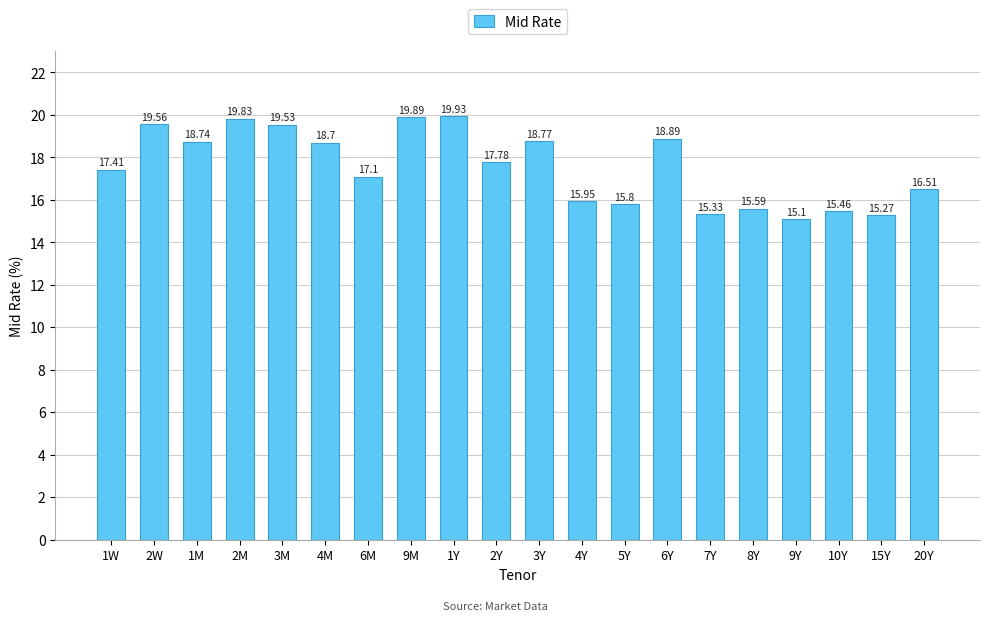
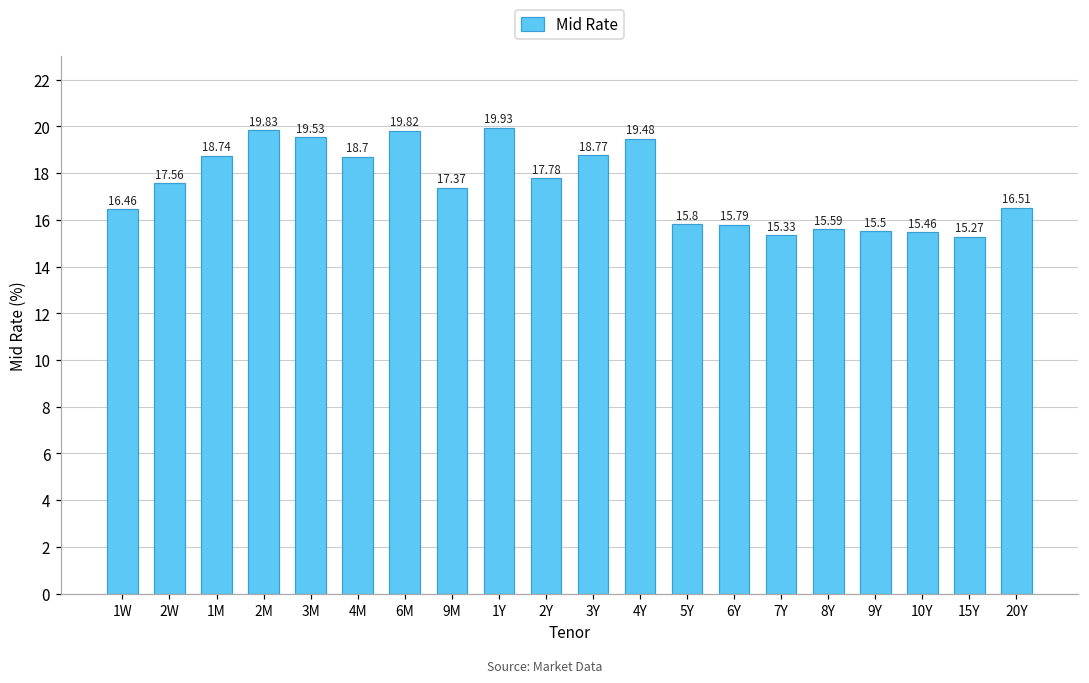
1W: 17.41 -> 16.46
2W: 19.56 -> 17.56
6M: 17.1 -> 19.82
9M: 19.89 -> 17.37
4Y: 15.95 -> 19.48
6Y: 18.89 -> 15.79
9Y: 15.1 -> 15.5
